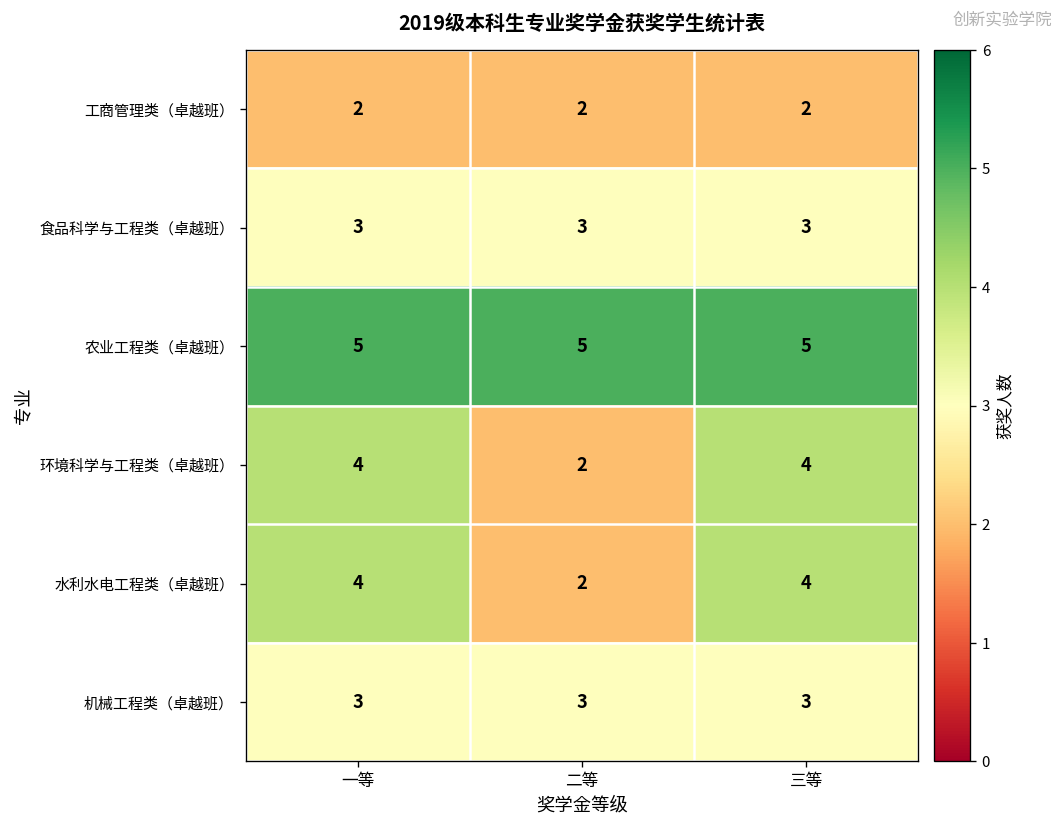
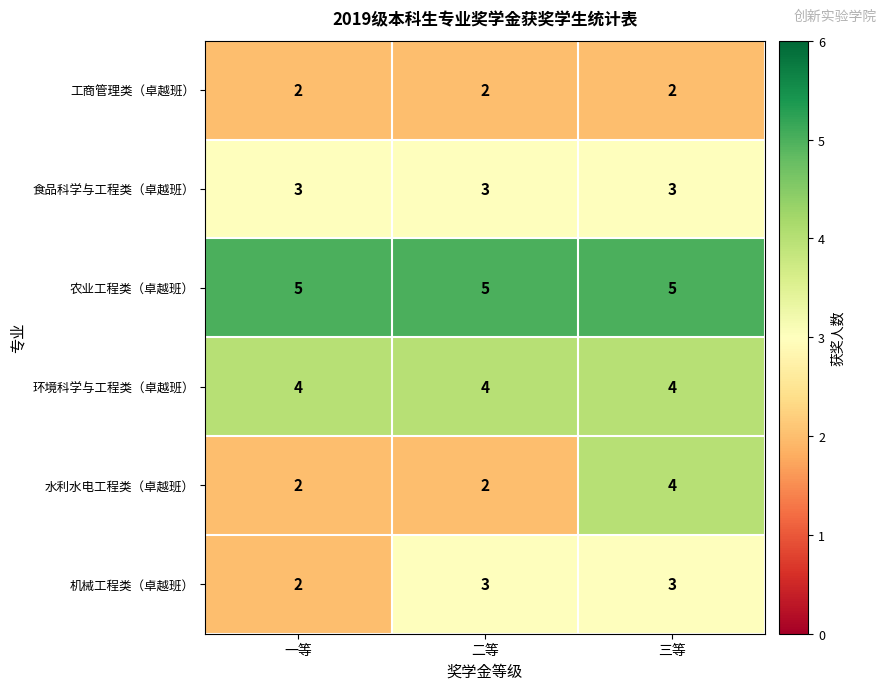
环境科学与工程类（卓越班）, 二等: 2 -> 4
水利水电工程类（卓越班）, 一等: 4 -> 2
机械工程类（卓越班）, 一等: 3 -> 2
